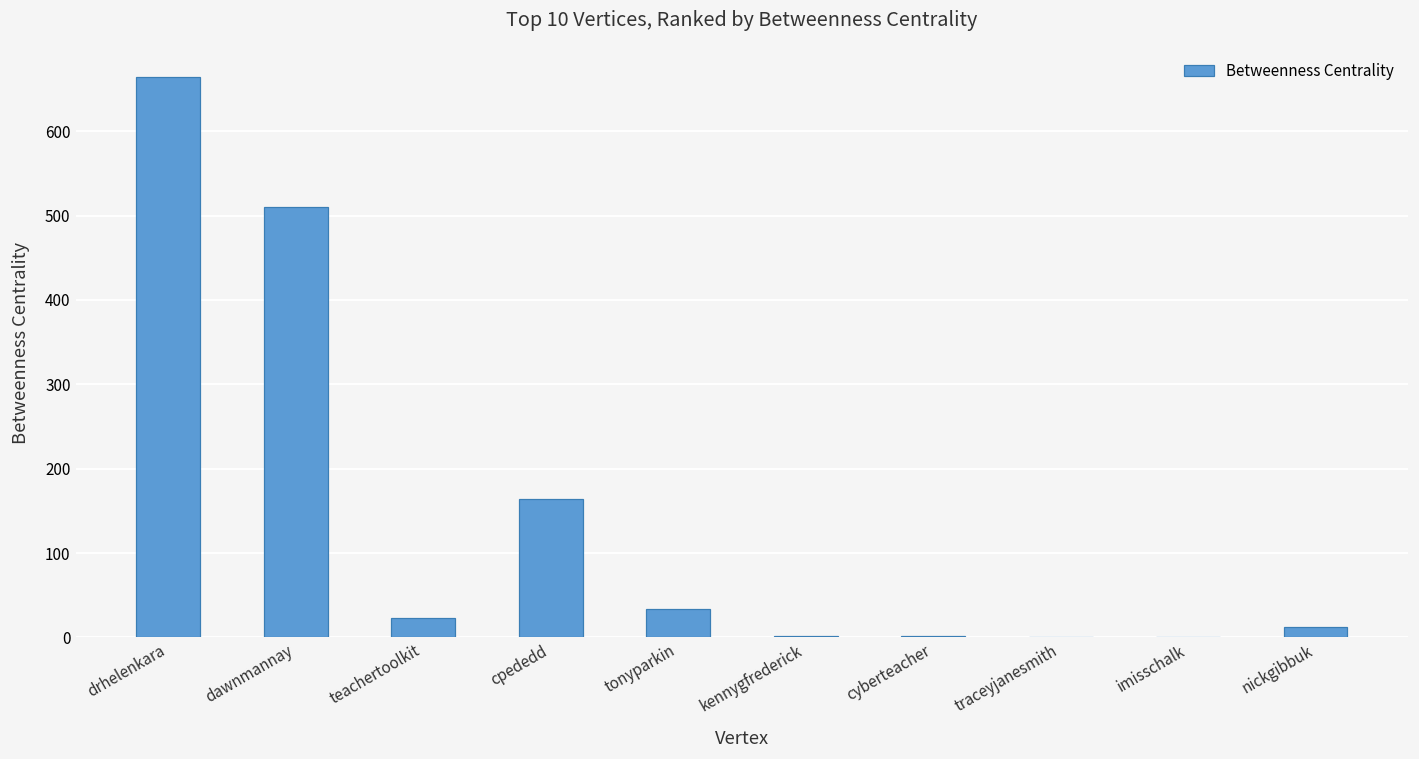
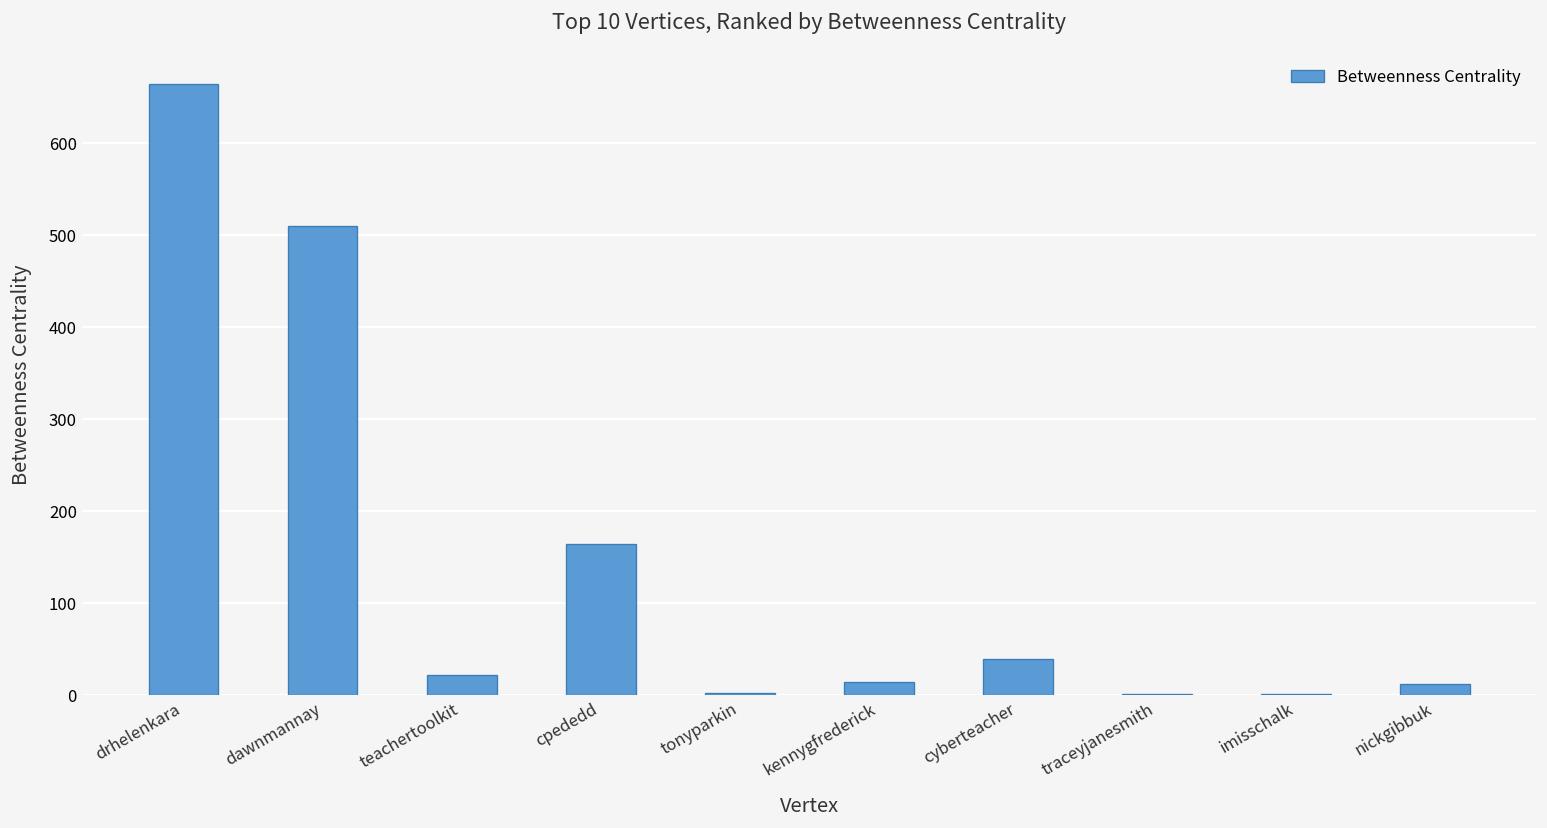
tonyparkin: 30 -> 0
kennygfrederick: 0 -> 10
cyberteacher: 0 -> 40
